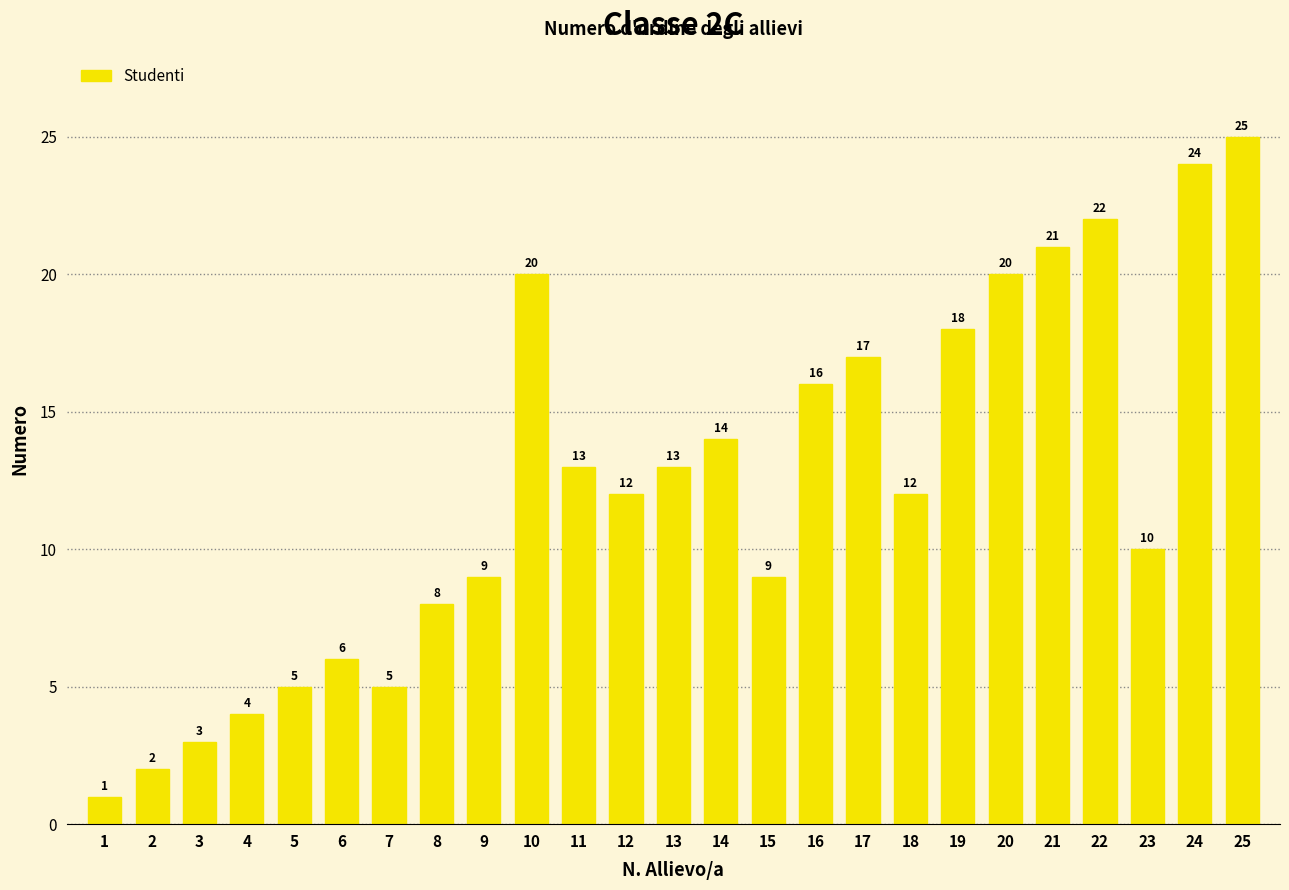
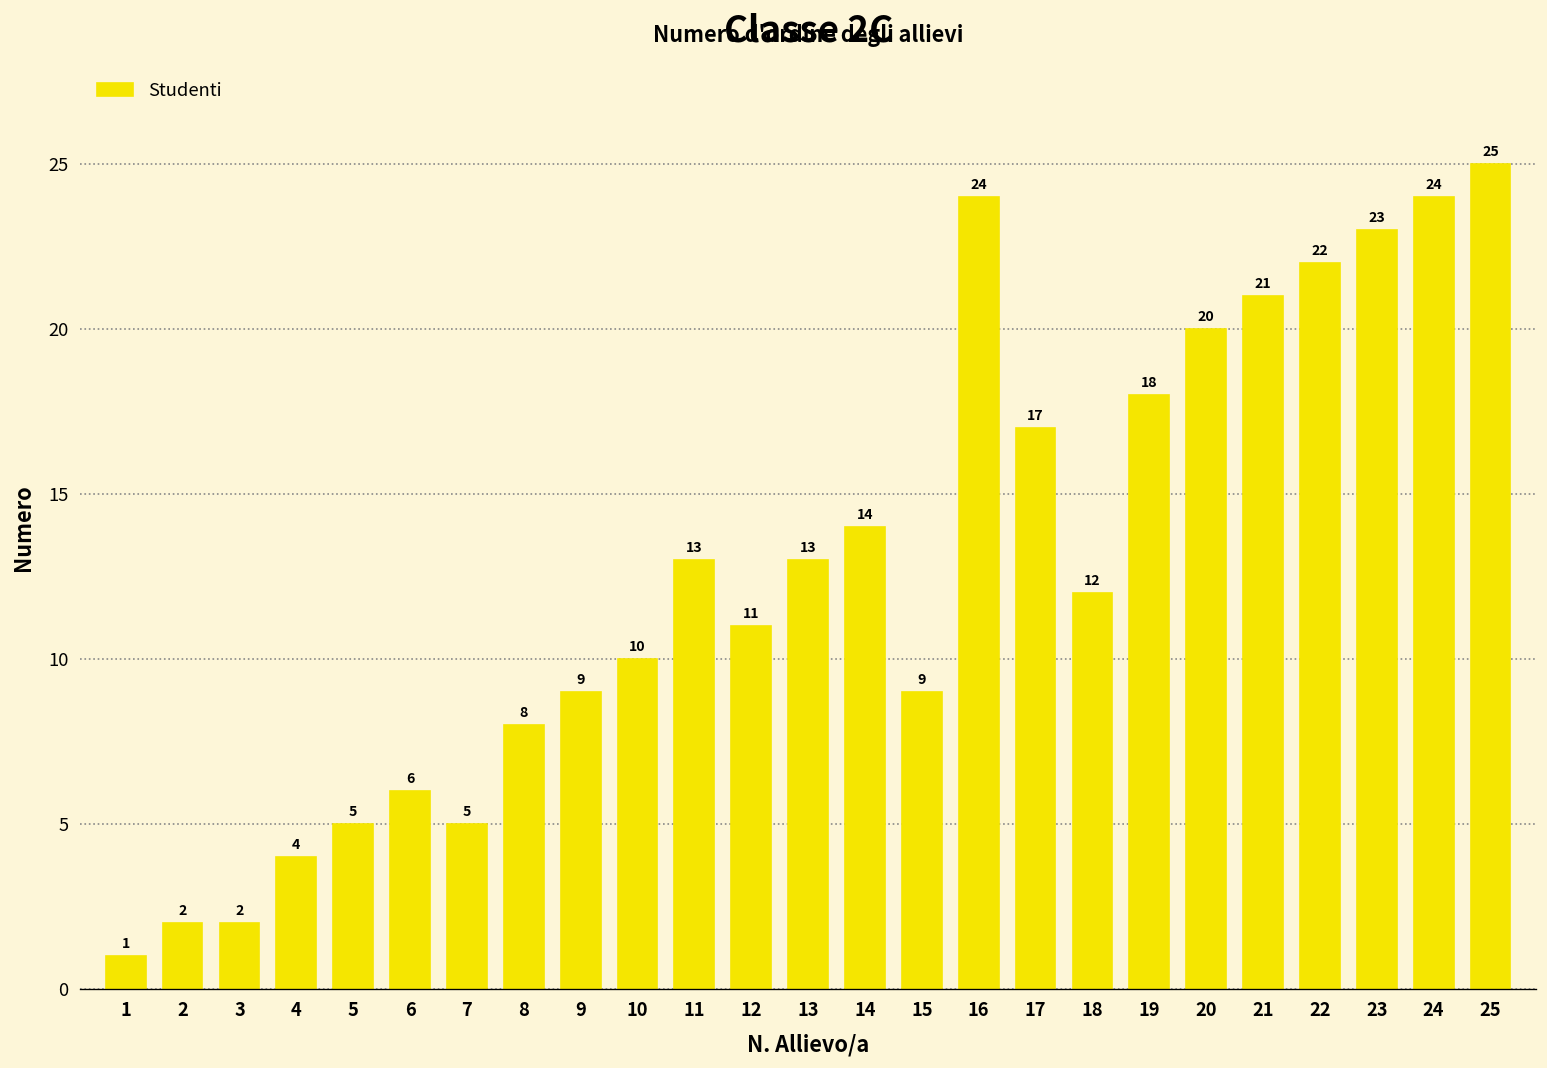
3: 3 -> 2
10: 20 -> 10
12: 12 -> 11
16: 16 -> 24
23: 10 -> 23
